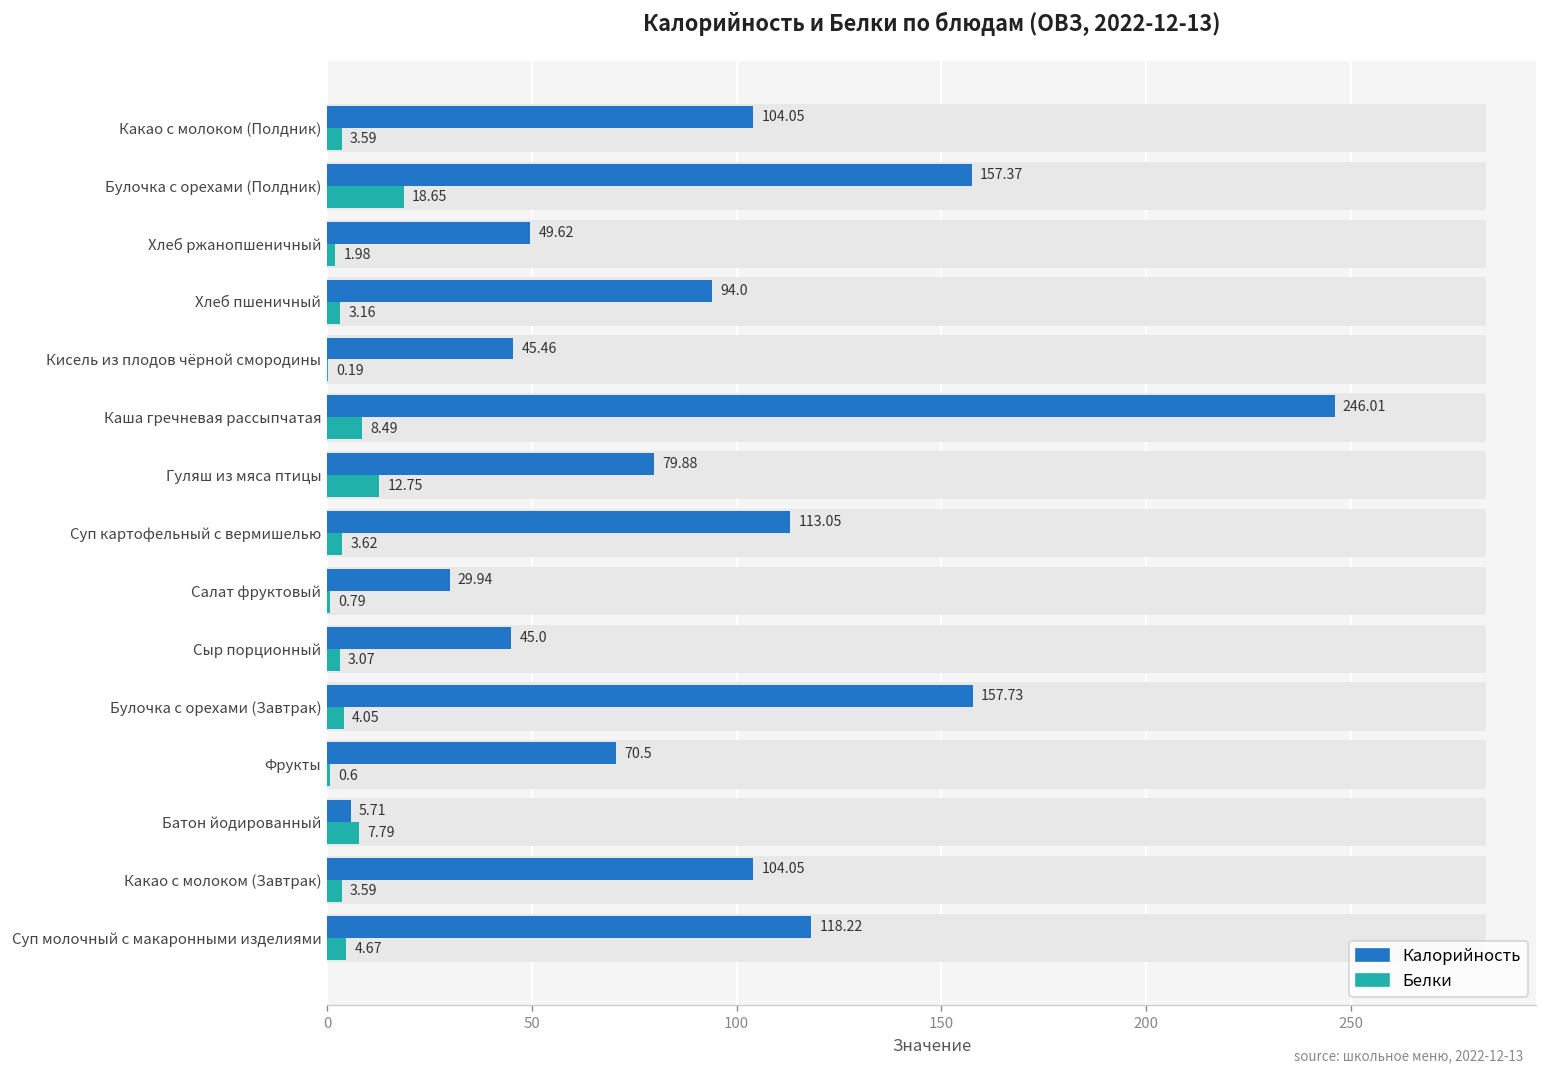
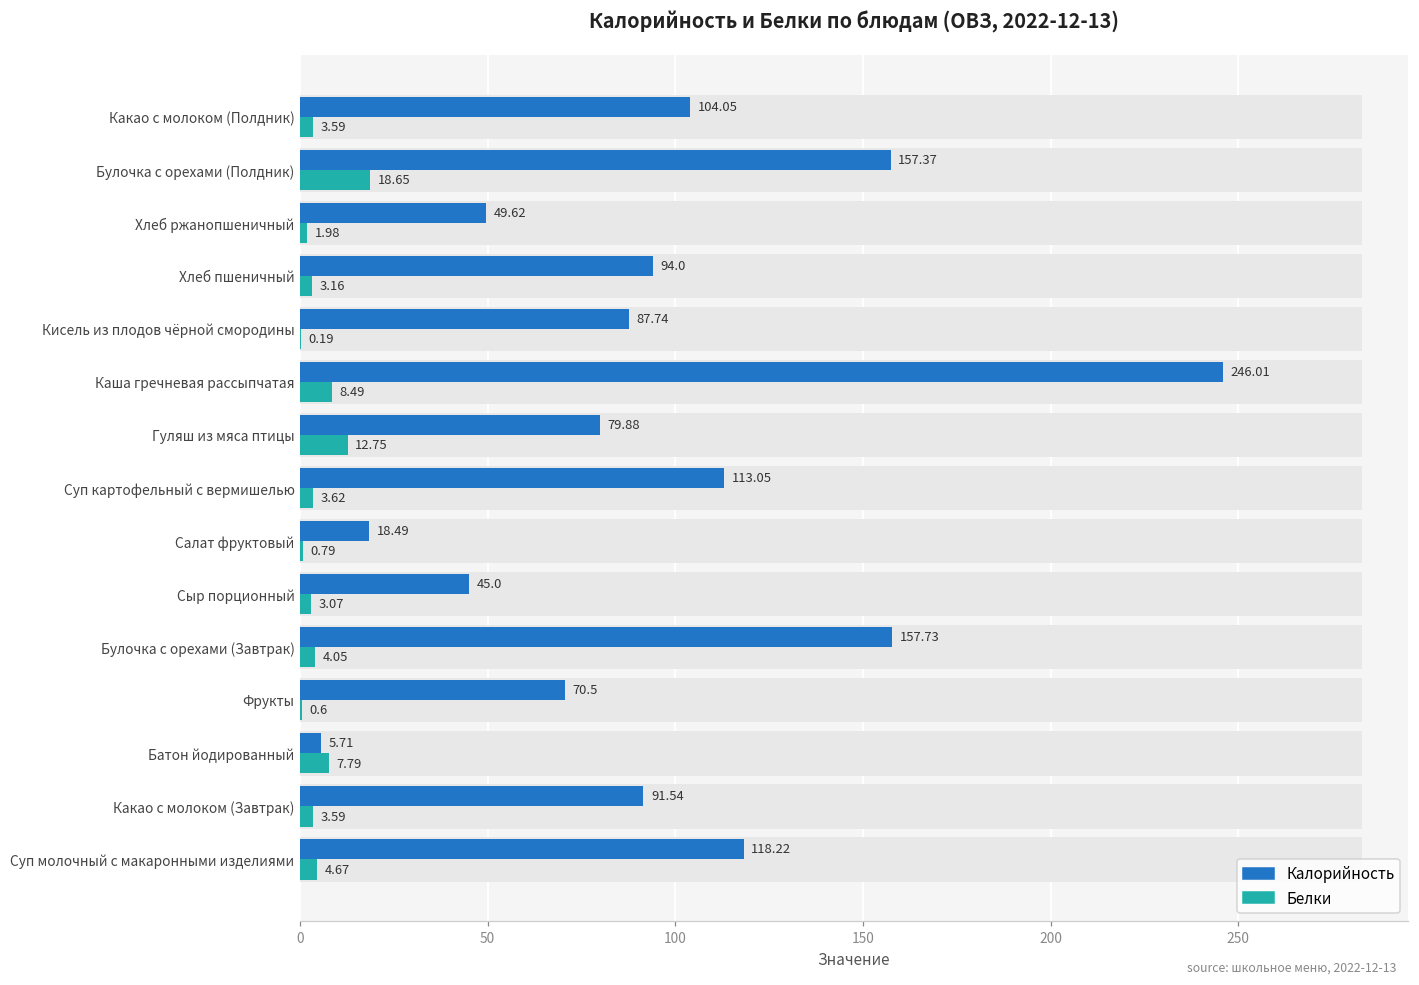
Калорийность, Кисель из плодов чёрной смородины: 45.46 -> 87.74
Калорийность, Салат фруктовый: 29.94 -> 18.49
Калорийность, Какао с молоком (Завтрак): 104.05 -> 91.54
